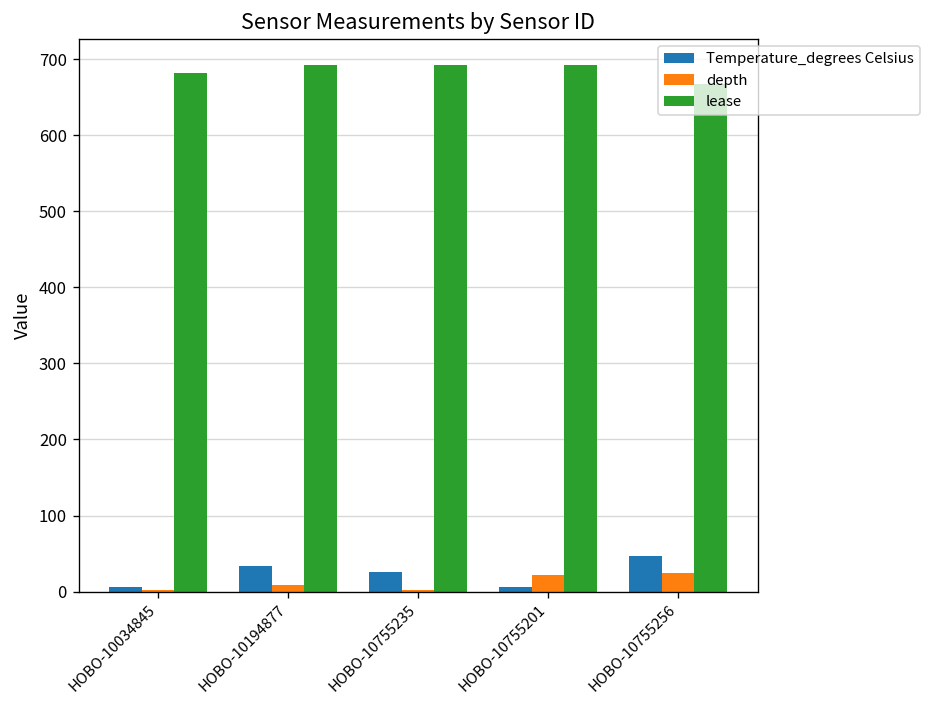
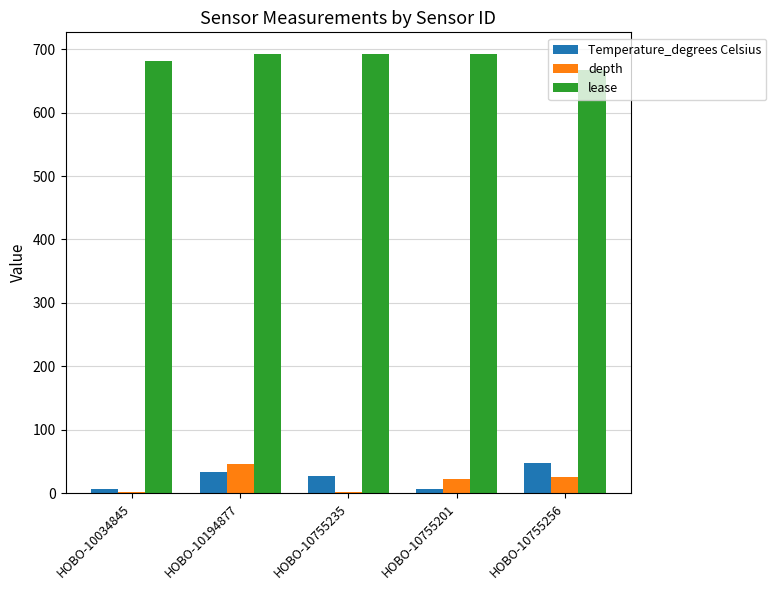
depth, HOBO-10194877: 10 -> 50
